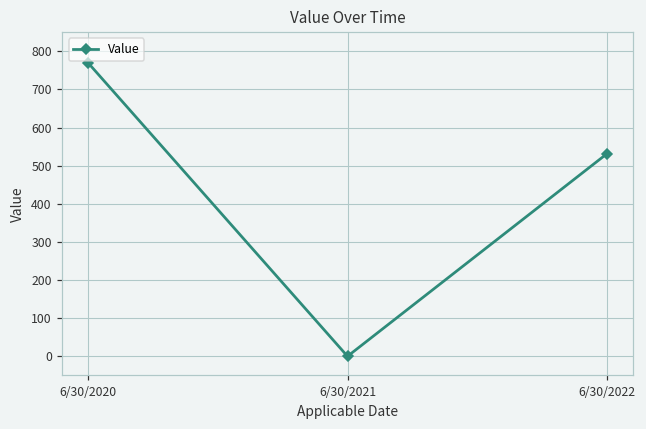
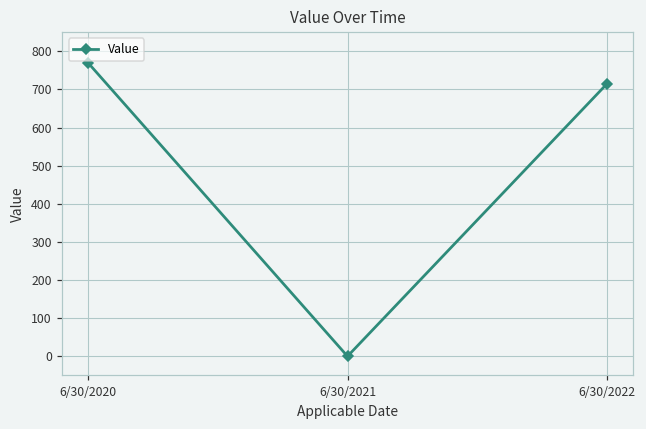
6/30/2022: 530 -> 710
